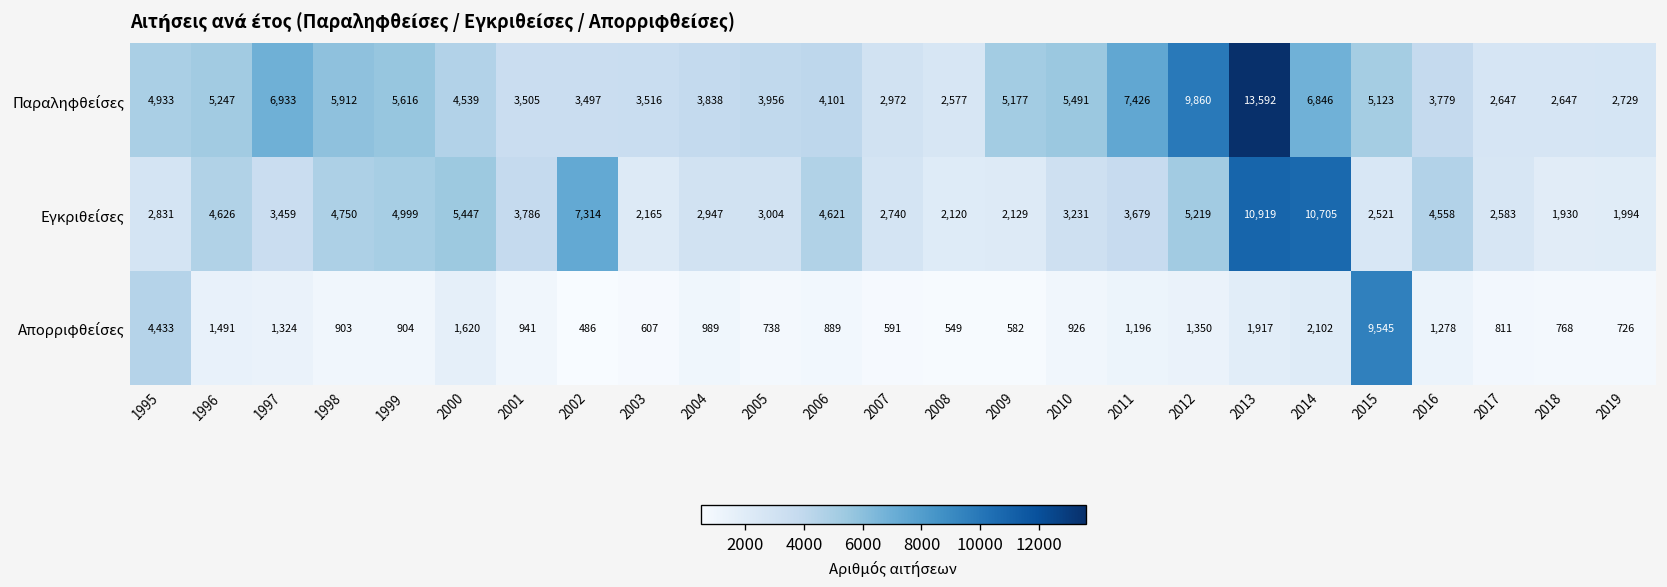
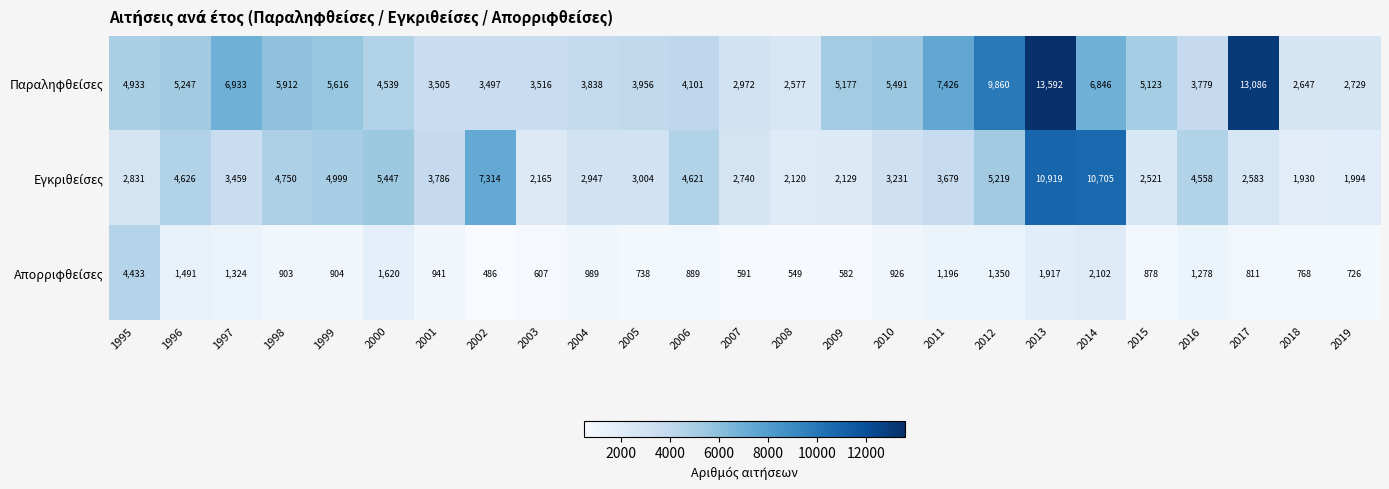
Παραληφθείσες, 2017: 2,647 -> 13,086
Απορριφθείσες, 2015: 9,545 -> 878
